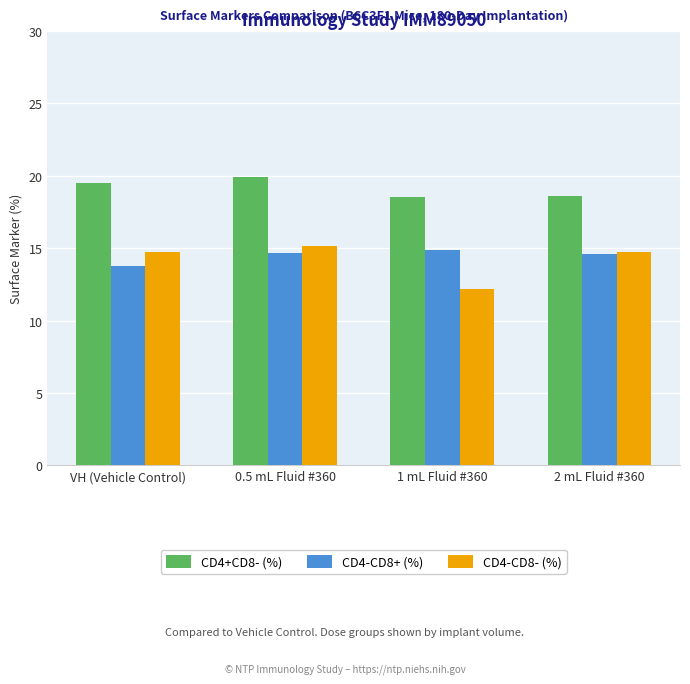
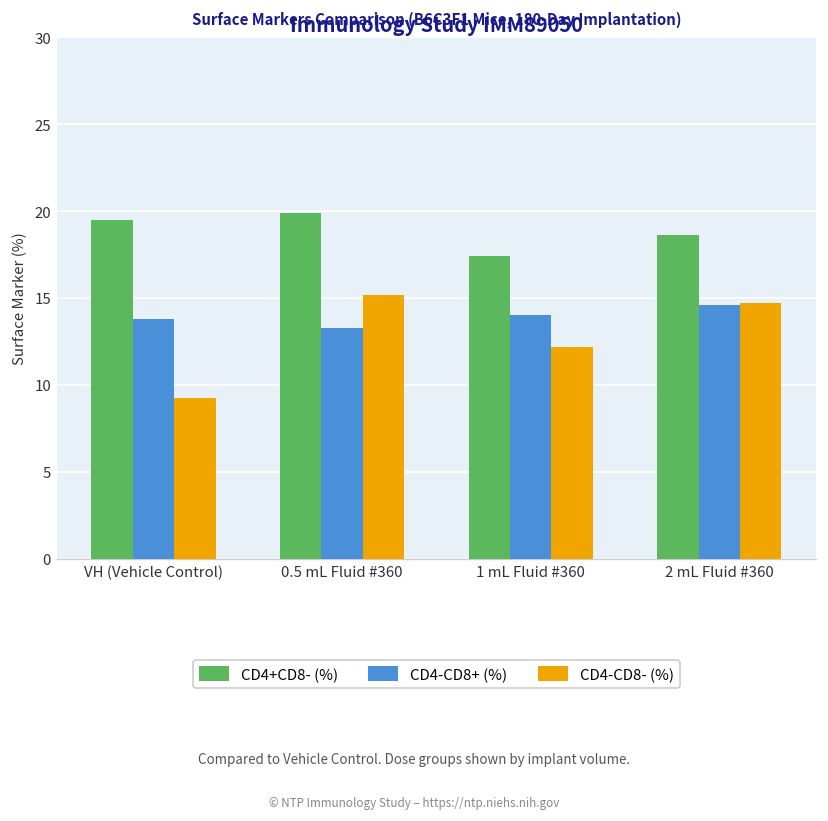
CD4-CD8- (%), VH (Vehicle Control): 14.7 -> 9.3
CD4-CD8+ (%), 0.5 mL Fluid #360: 14.7 -> 13.3
CD4+CD8- (%), 1 mL Fluid #360: 18.5 -> 17.4
CD4-CD8+ (%), 1 mL Fluid #360: 14.9 -> 14.0
